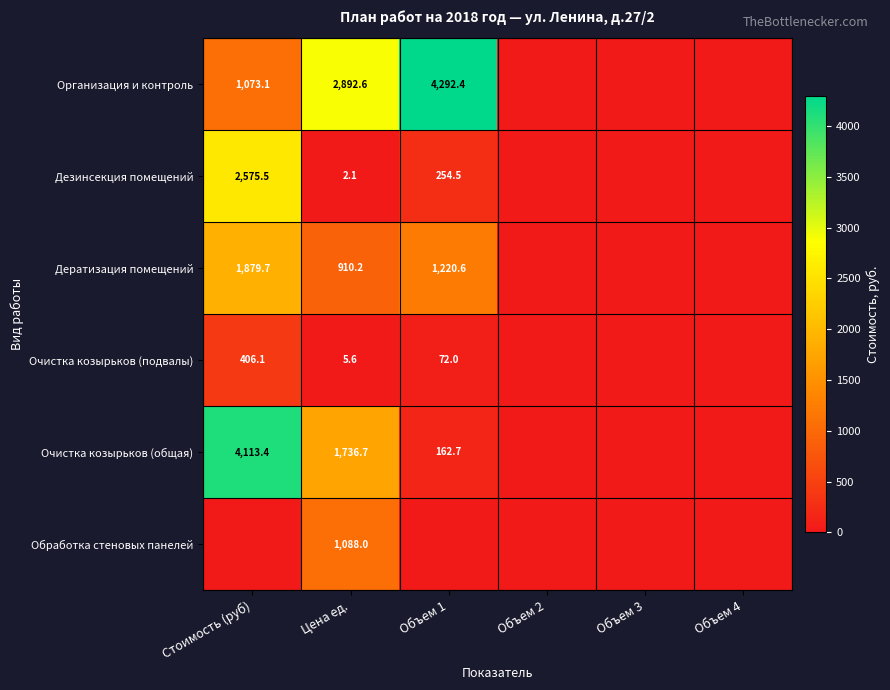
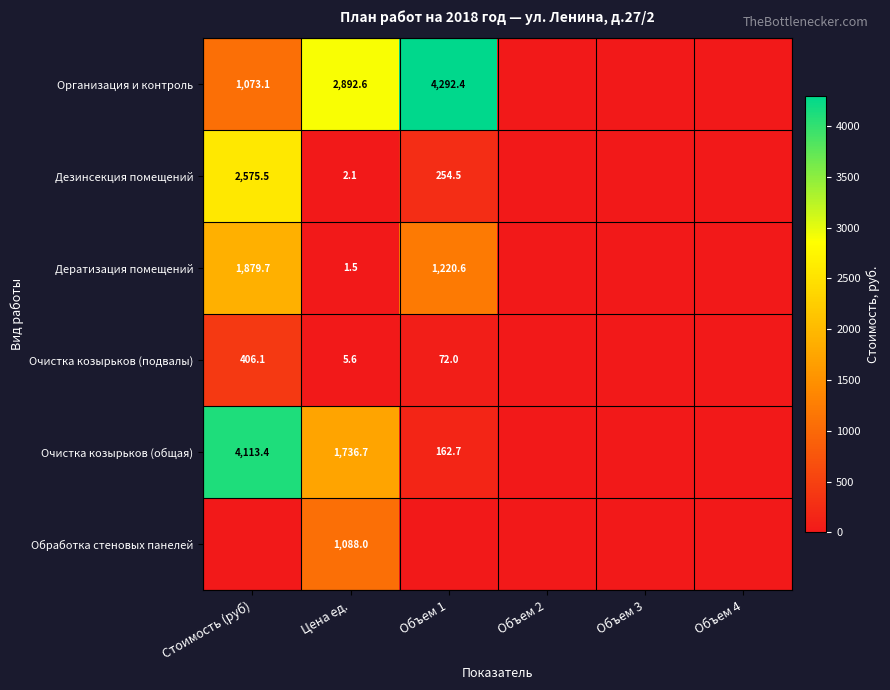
Дератизация помещений, Цена ед.: 910.2 -> 1.5
